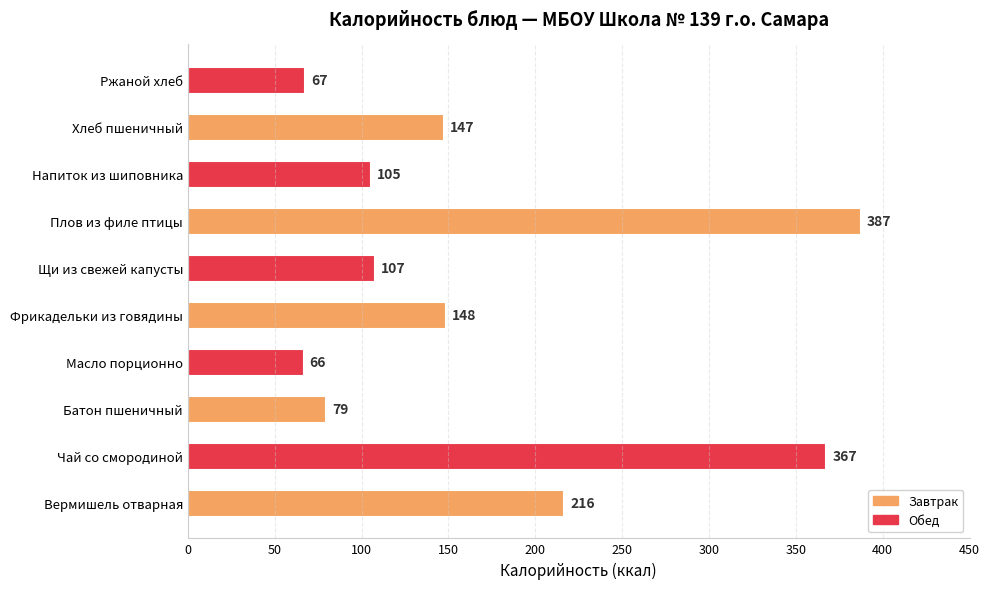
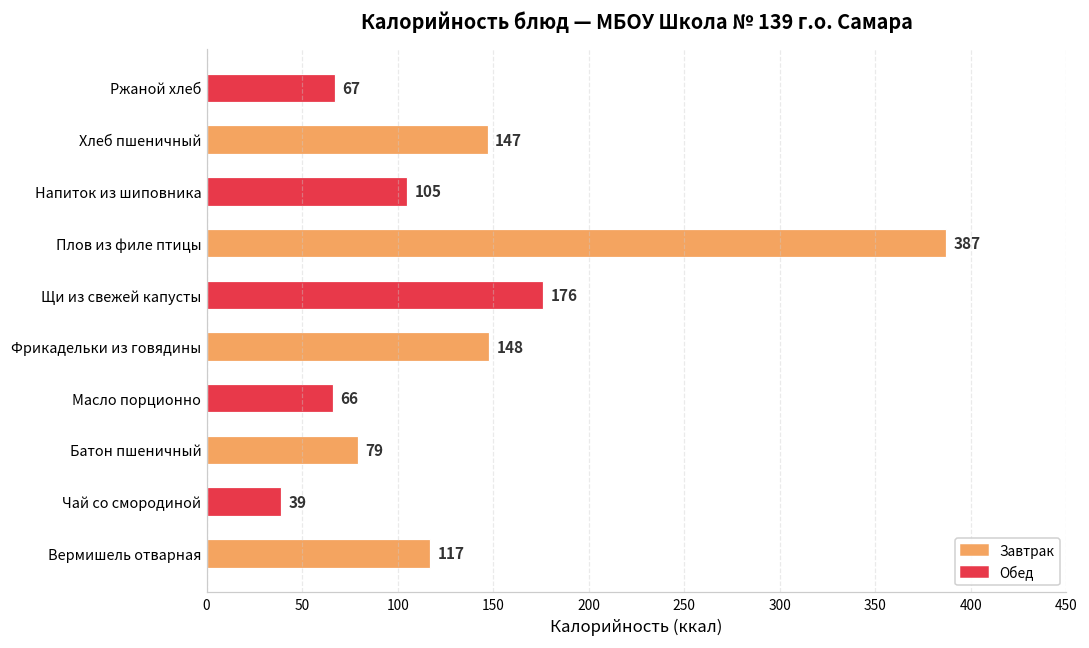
Щи из свежей капусты: 107 -> 176
Чай со смородиной: 367 -> 39
Вермишель отварная: 216 -> 117
